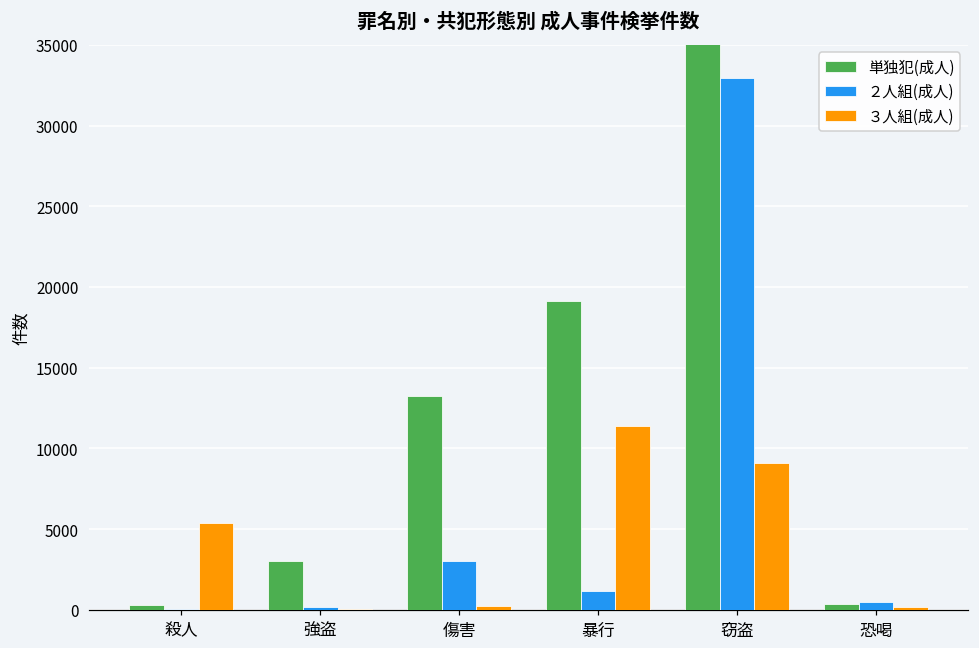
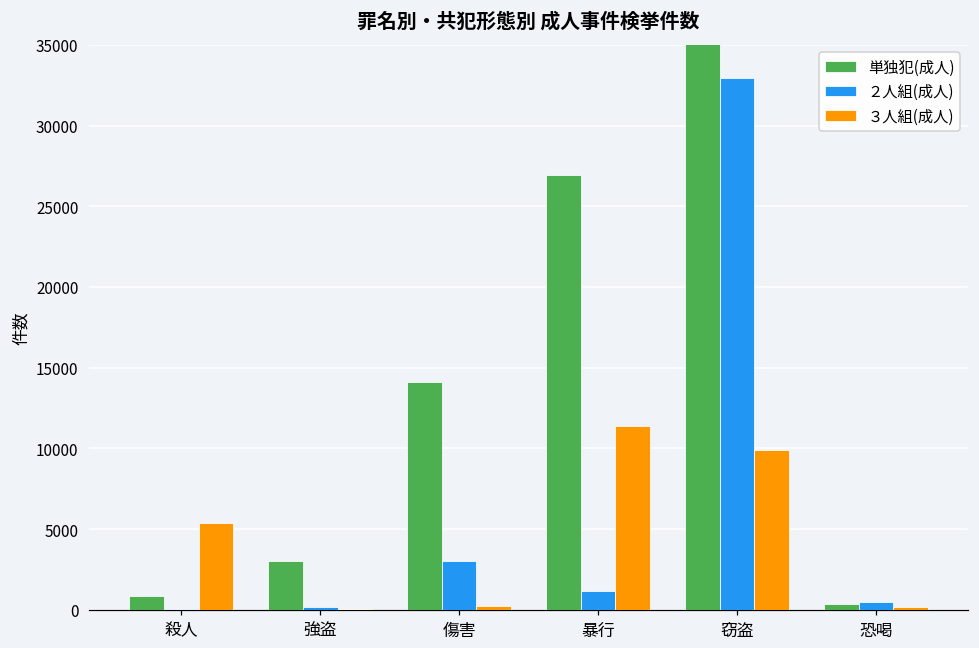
単独犯(成人), 殺人: 300 -> 900
単独犯(成人), 傷害: 13200 -> 14100
単独犯(成人), 暴行: 19100 -> 26900
３人組(成人), 窃盗: 9100 -> 9900
